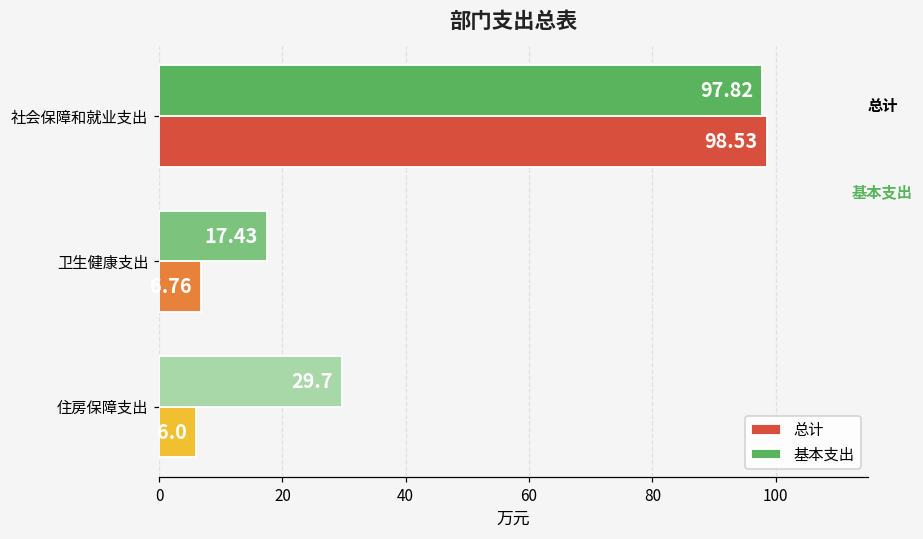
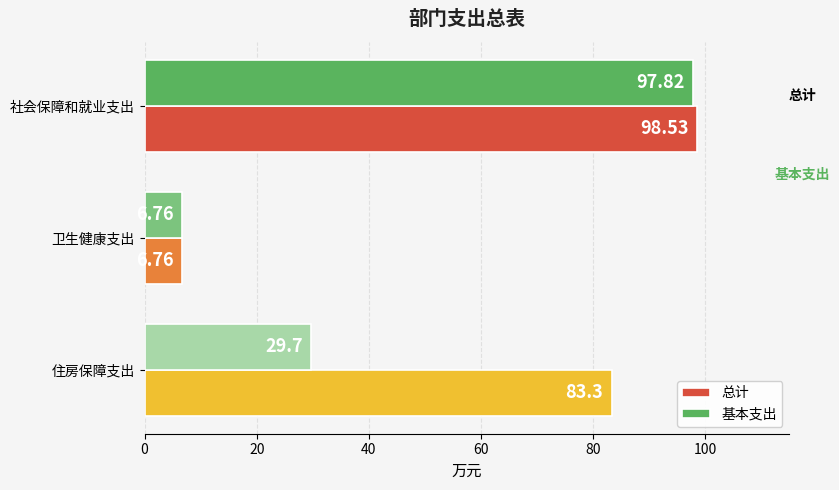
基本支出, 卫生健康支出: 17.43 -> 6.76
总计, 住房保障支出: 6.0 -> 83.3
